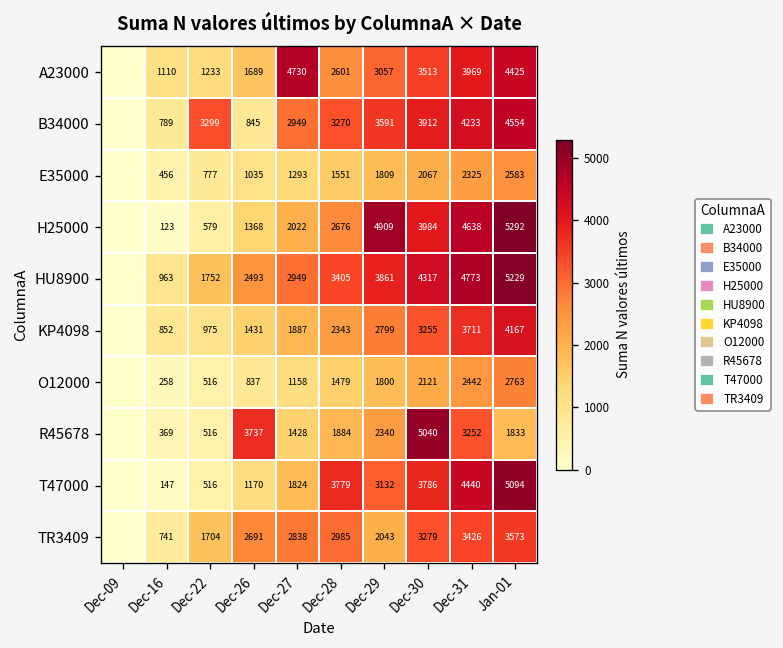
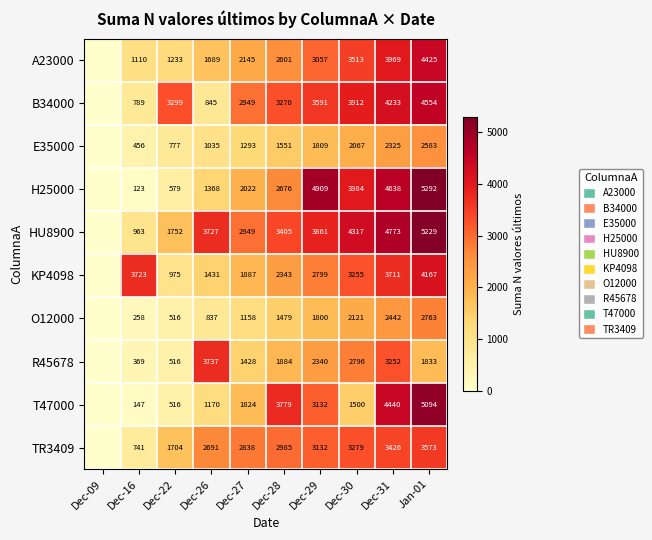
A23000, Dec-27: 4730 -> 2145
HU8900, Dec-26: 2493 -> 3727
KP4098, Dec-16: 852 -> 3723
R45678, Dec-30: 5040 -> 2796
T47000, Dec-30: 3786 -> 1500
TR3409, Dec-29: 2043 -> 3132
